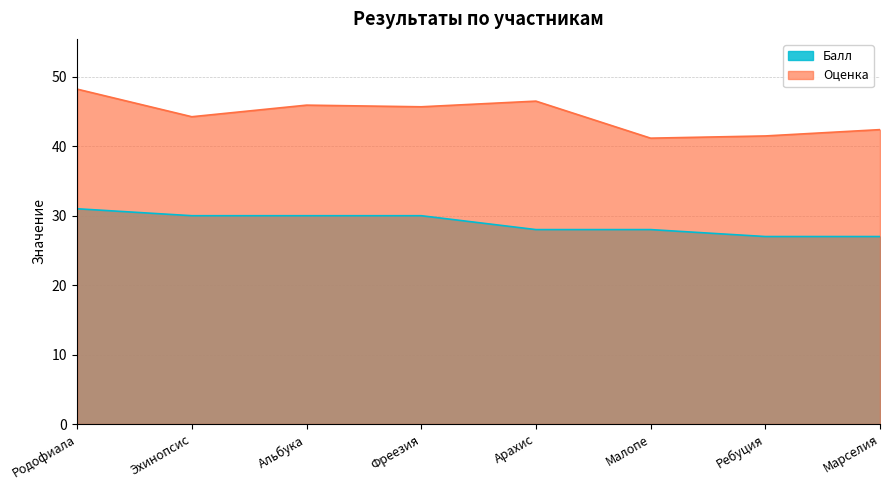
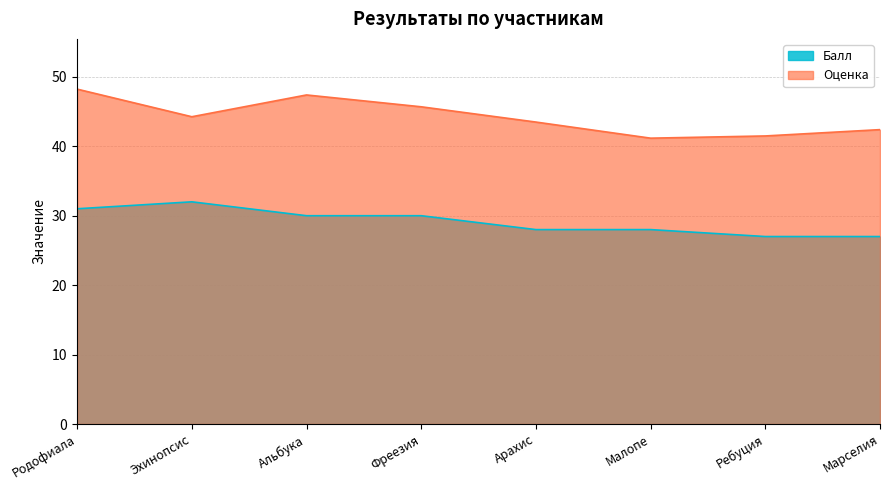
Балл, Эхинопсис: 30 -> 32
Оценка, Альбука: 46 -> 47
Оценка, Арахис: 47 -> 43
